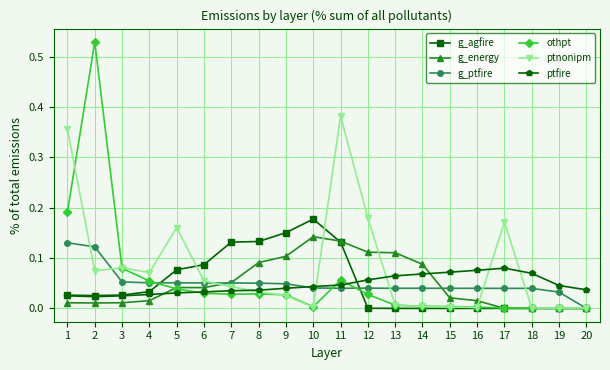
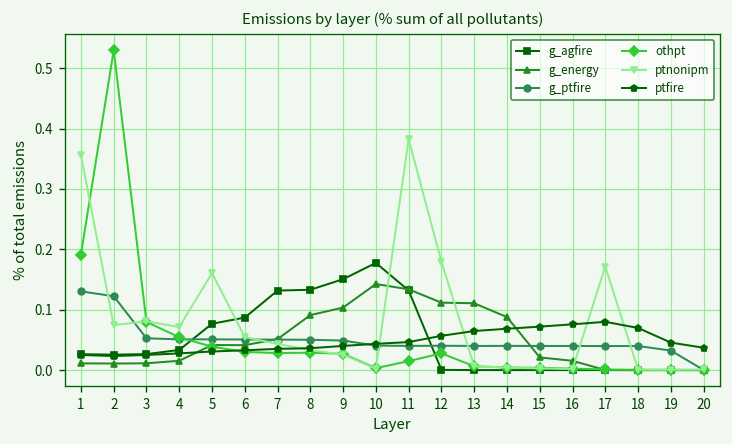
othpt, 11: 0.06 -> 0.01
